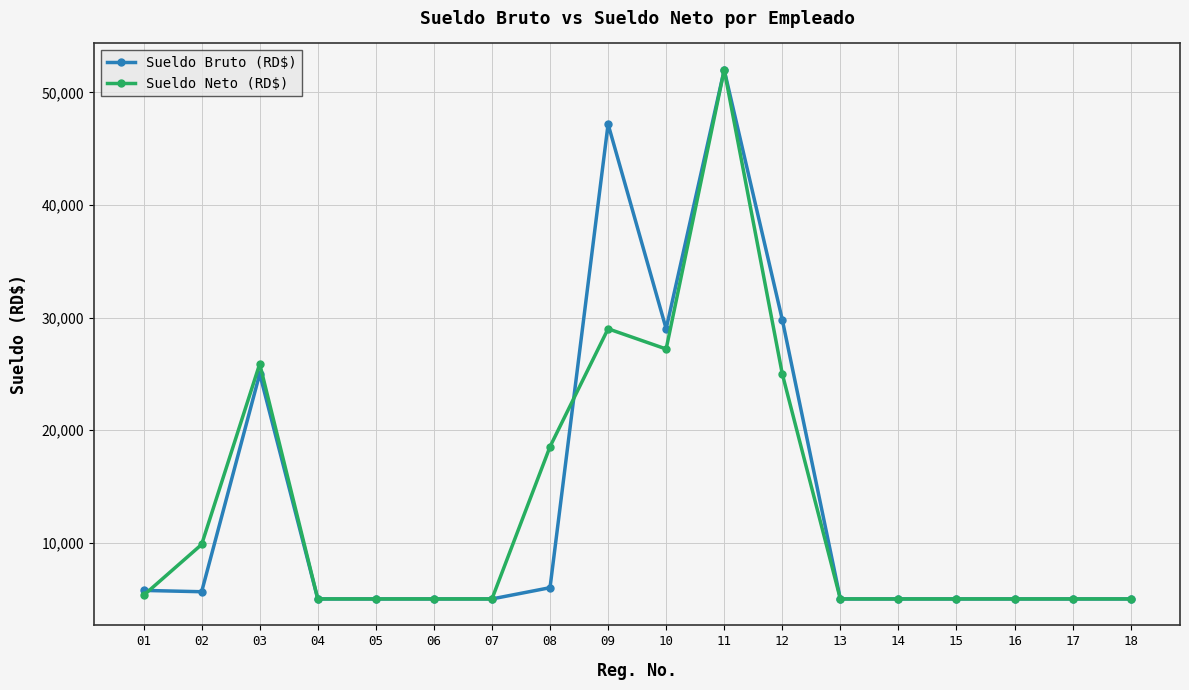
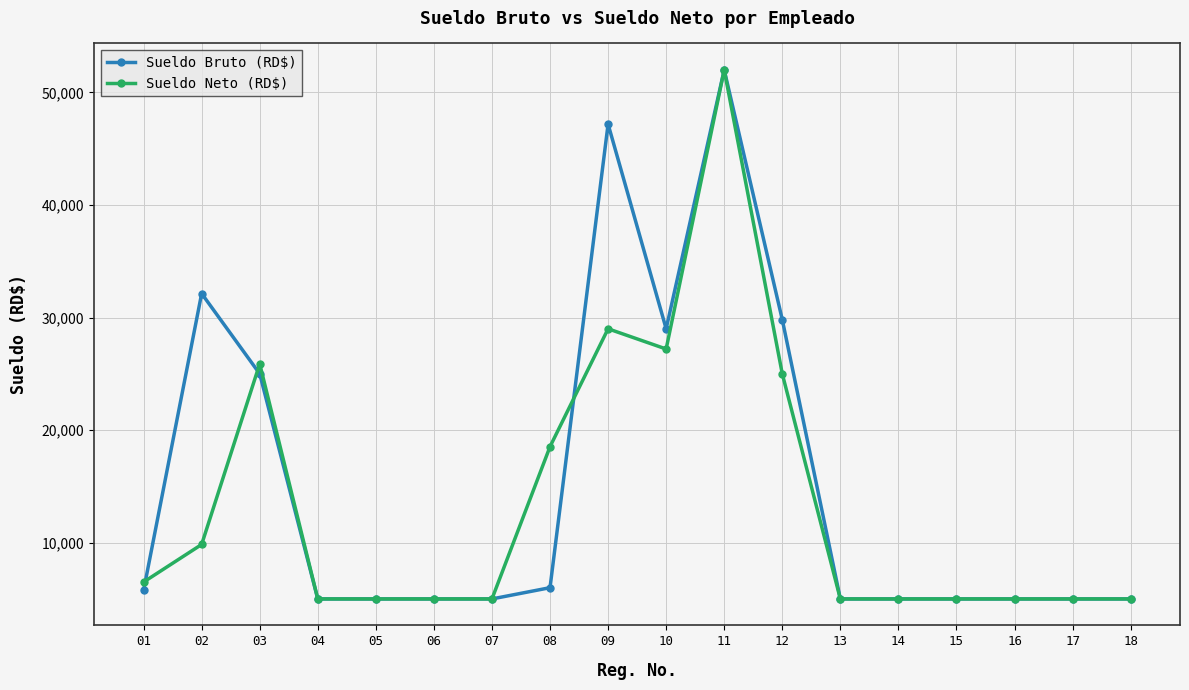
Sueldo Neto (RD$), 01: 5,300 -> 6,500
Sueldo Bruto (RD$), 02: 5,600 -> 32,100
